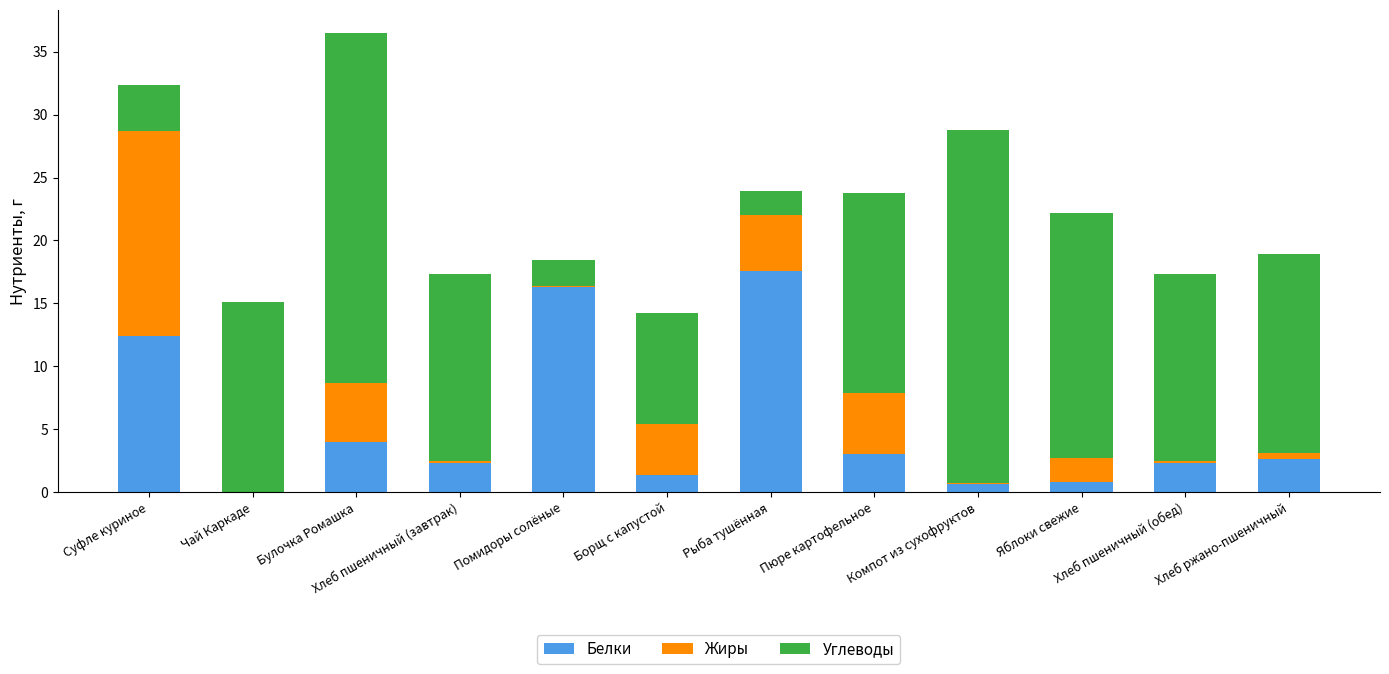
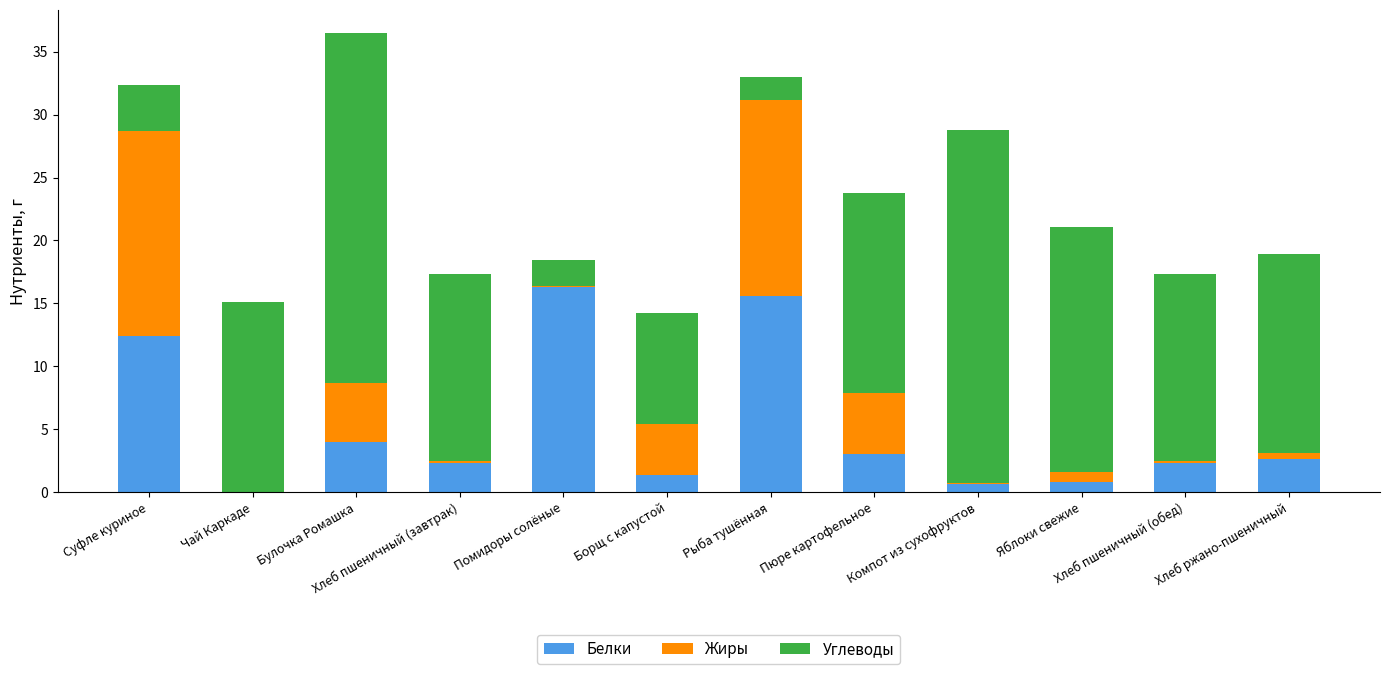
Белки, Рыба тушённая: 17.5 -> 15.6
Жиры, Рыба тушённая: 4.5 -> 15.5
Жиры, Яблоки свежие: 1.9 -> 0.8
